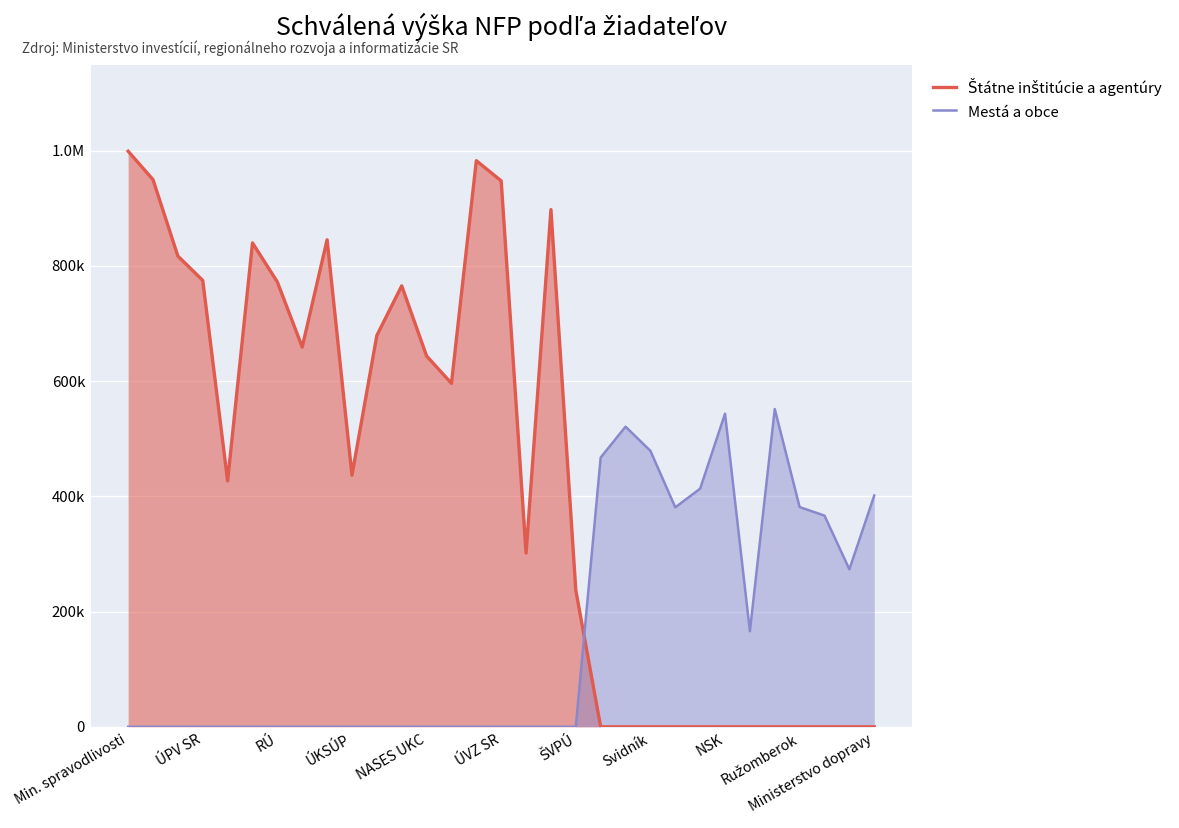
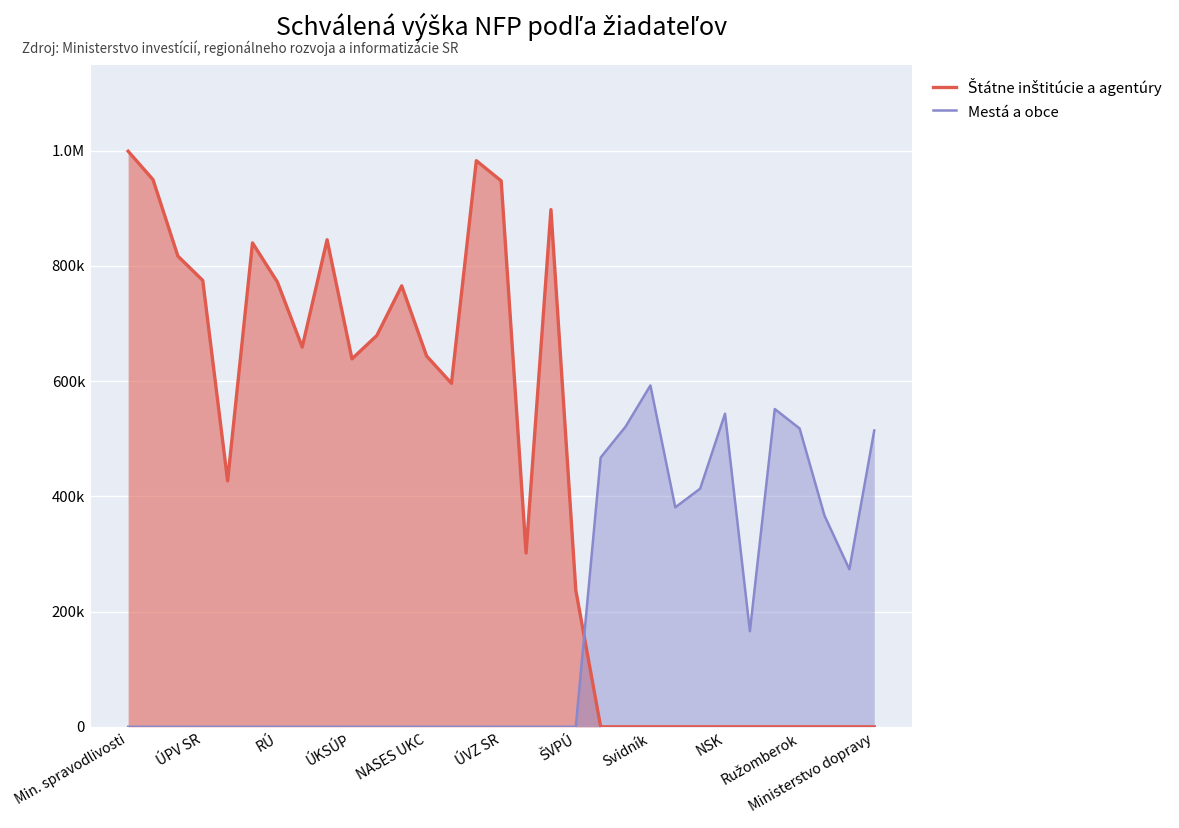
Štátne inštitúcie a agentúry, ÚKSÚP: 440000 -> 640000
Mestá a obce, Svidník: 480000 -> 590000
Mestá a obce, Ružomberok: 380000 -> 520000
Mestá a obce, Ministerstvo dopravy: 400000 -> 510000
